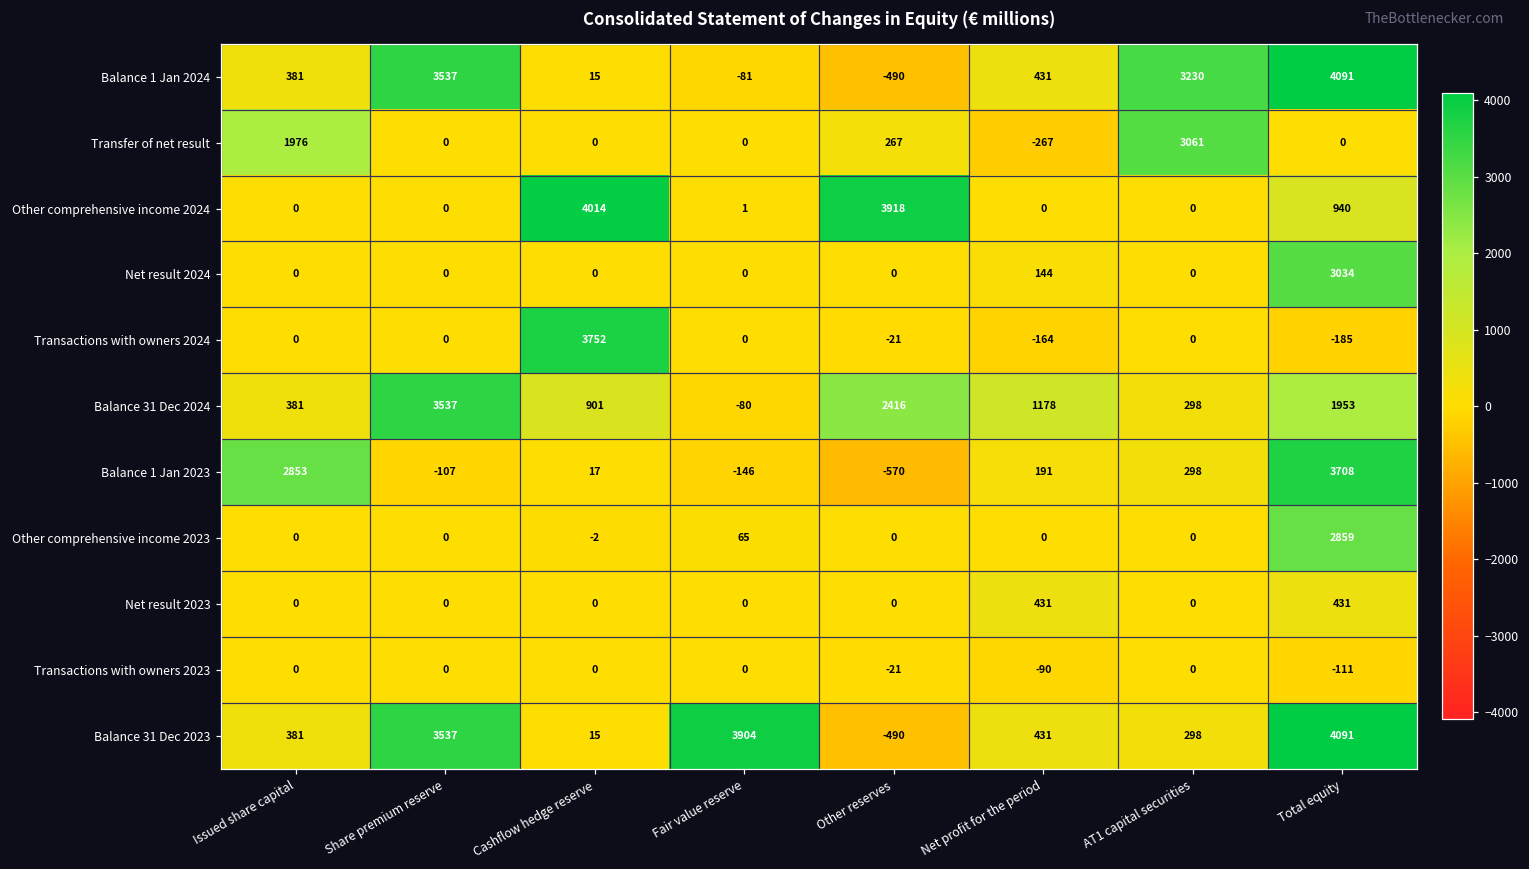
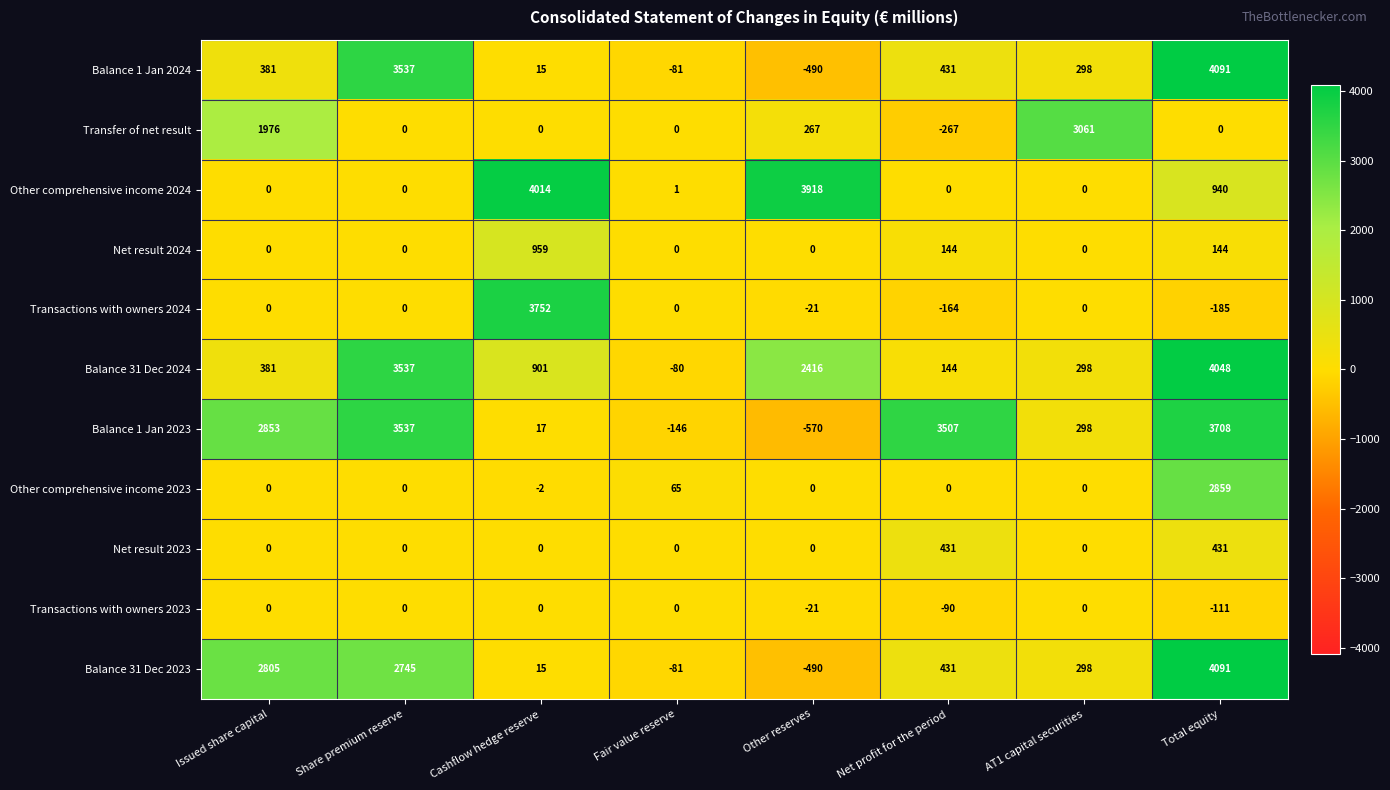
Balance 1 Jan 2024, AT1 capital securities: 3230 -> 298
Net result 2024, Cashflow hedge reserve: 0 -> 959
Net result 2024, Total equity: 3034 -> 144
Balance 31 Dec 2024, Net profit for the period: 1178 -> 144
Balance 31 Dec 2024, Total equity: 1953 -> 4048
Balance 1 Jan 2023, Share premium reserve: -107 -> 3537
Balance 1 Jan 2023, Net profit for the period: 191 -> 3507
Balance 31 Dec 2023, Issued share capital: 381 -> 2805
Balance 31 Dec 2023, Share premium reserve: 3537 -> 2745
Balance 31 Dec 2023, Fair value reserve: 3904 -> -81
